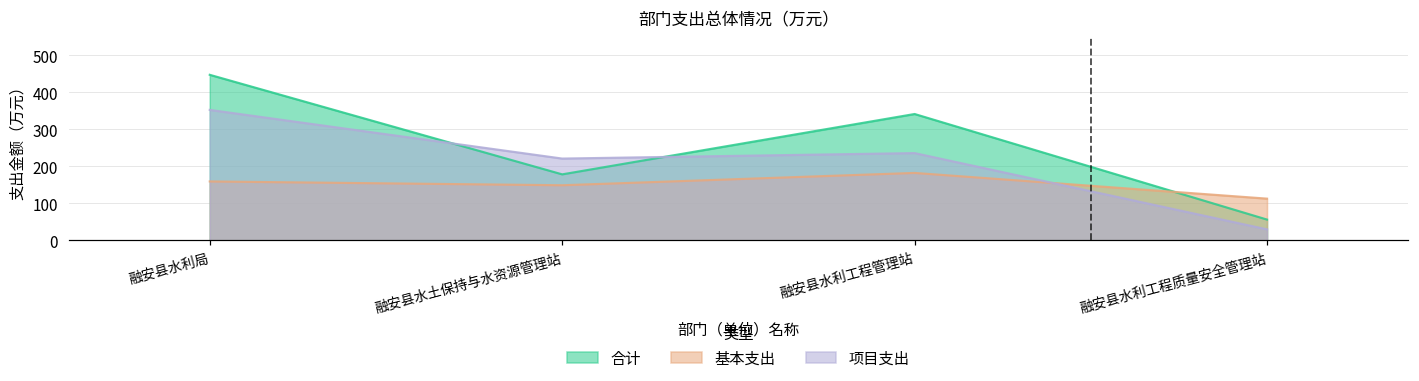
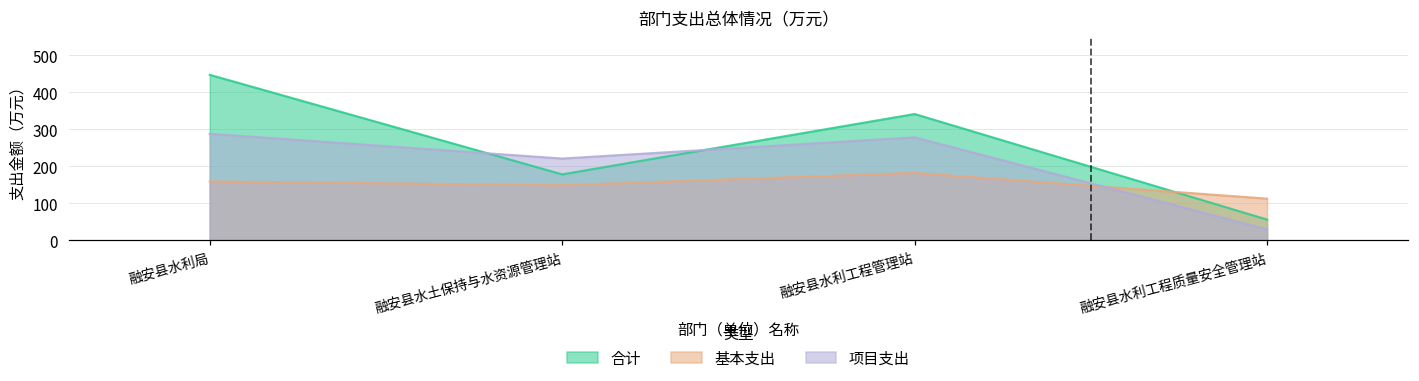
项目支出, 融安县水利局: 350 -> 290
项目支出, 融安县水利工程管理站: 240 -> 280
